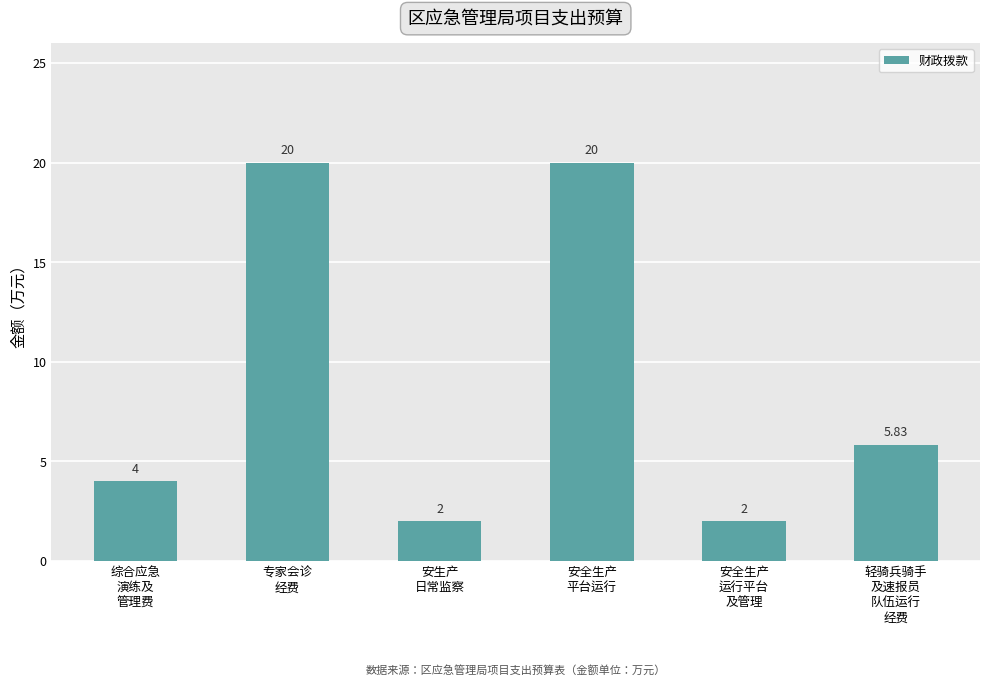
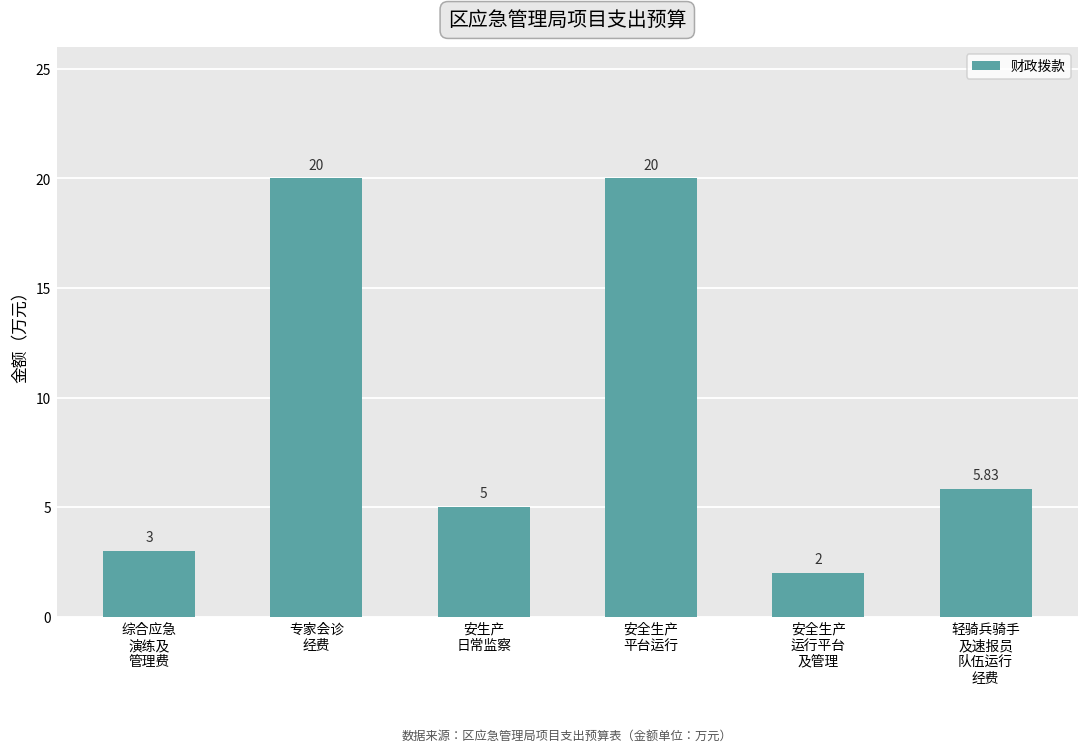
综合应急 演练及 管理费: 4 -> 3
安生产 日常监察: 2 -> 5
